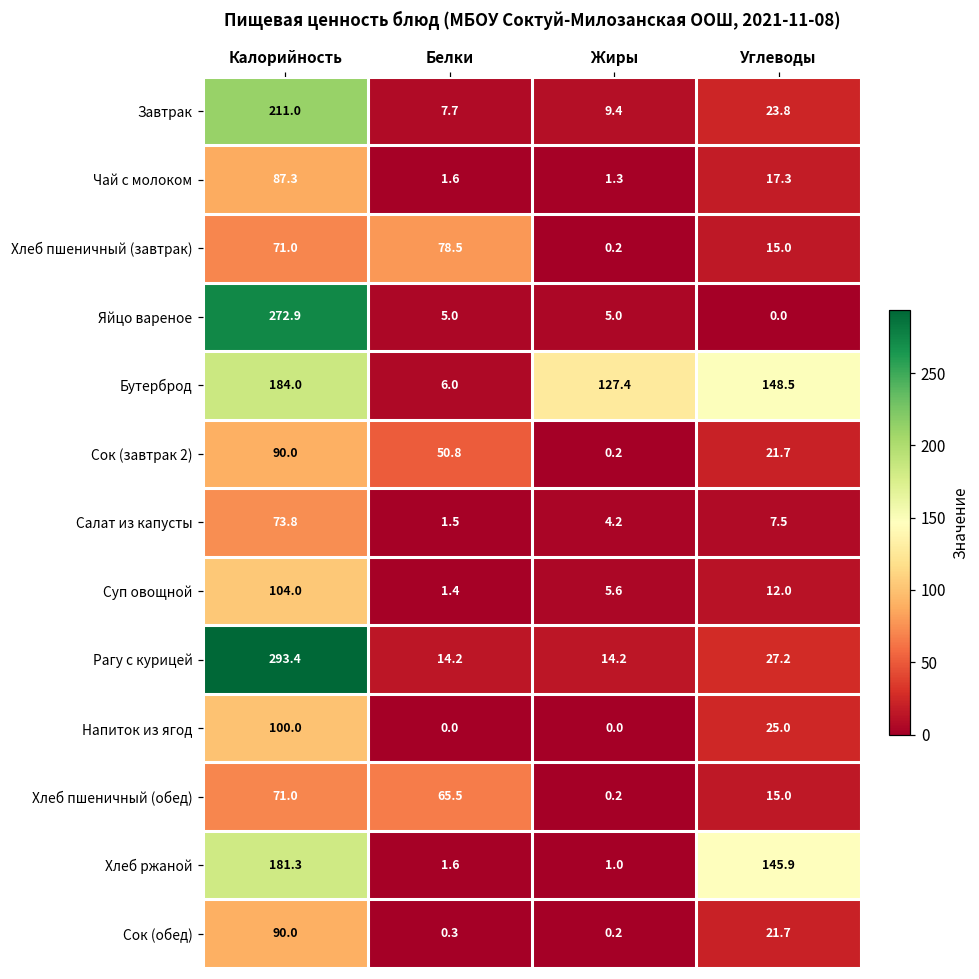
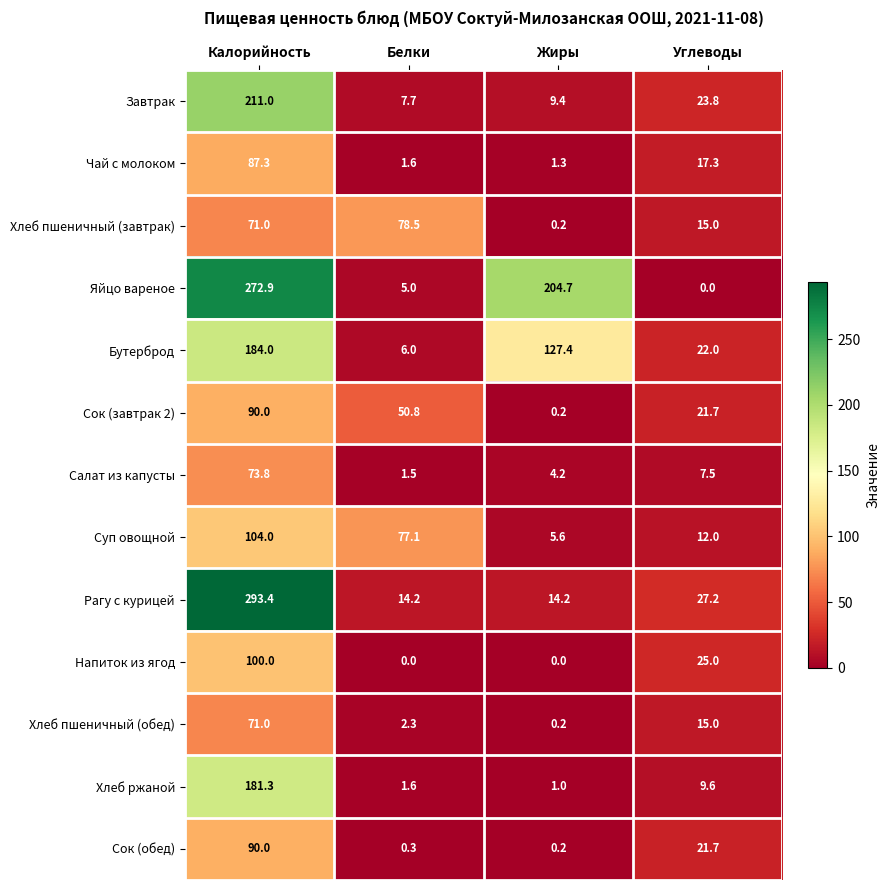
Яйцо вареное, Жиры: 5.0 -> 204.7
Бутерброд, Углеводы: 148.5 -> 22.0
Суп овощной, Белки: 1.4 -> 77.1
Хлеб пшеничный (обед), Белки: 65.5 -> 2.3
Хлеб ржаной, Углеводы: 145.9 -> 9.6
